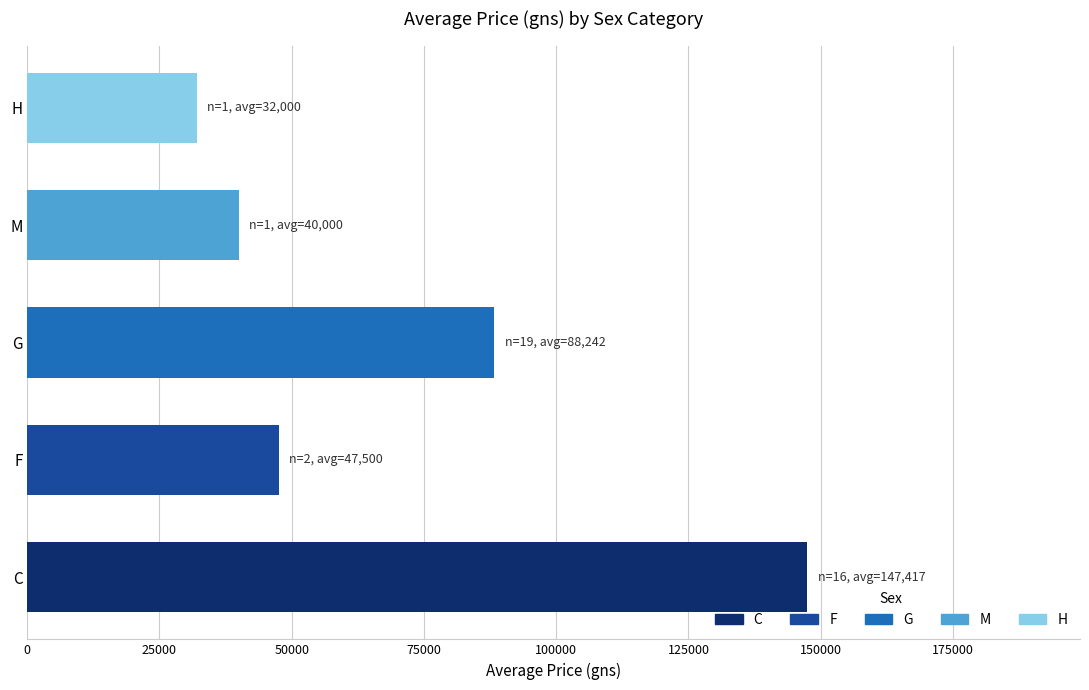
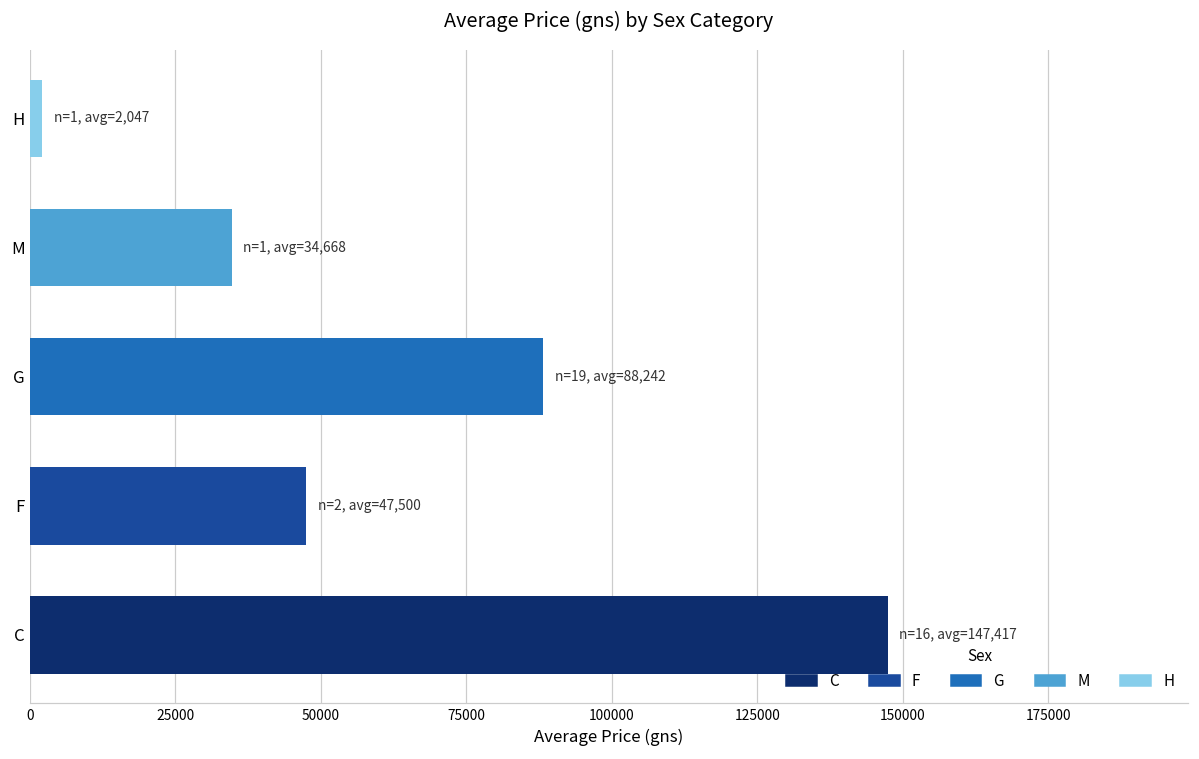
H: 32,000 -> 2,047
M: 40,000 -> 34,668
